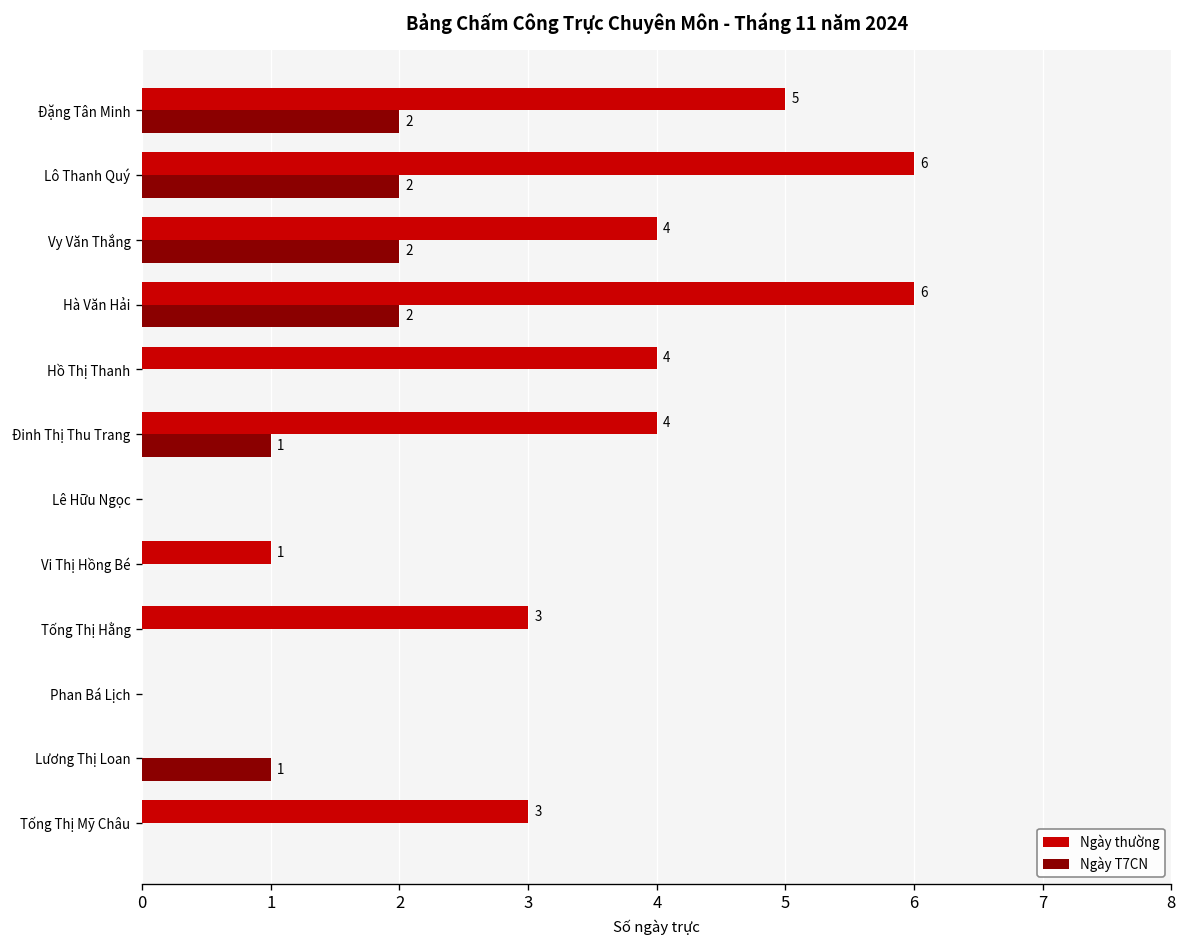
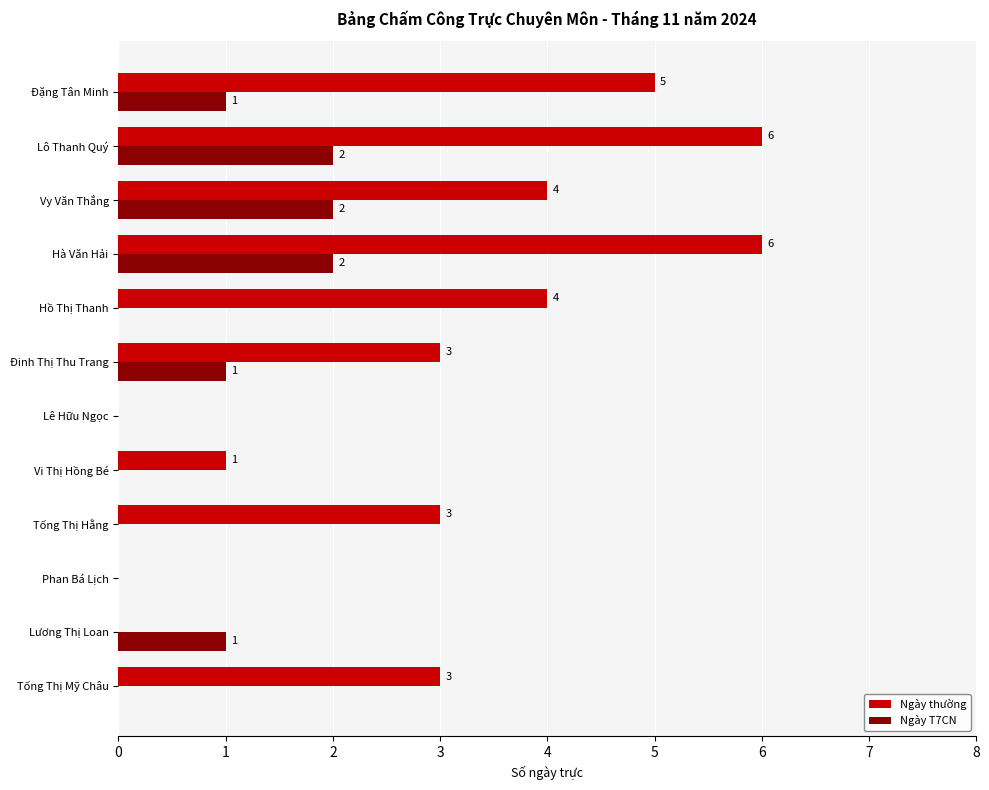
Ngày T7CN, Đặng Tân Minh: 2 -> 1
Ngày thường, Đinh Thị Thu Trang: 4 -> 3
